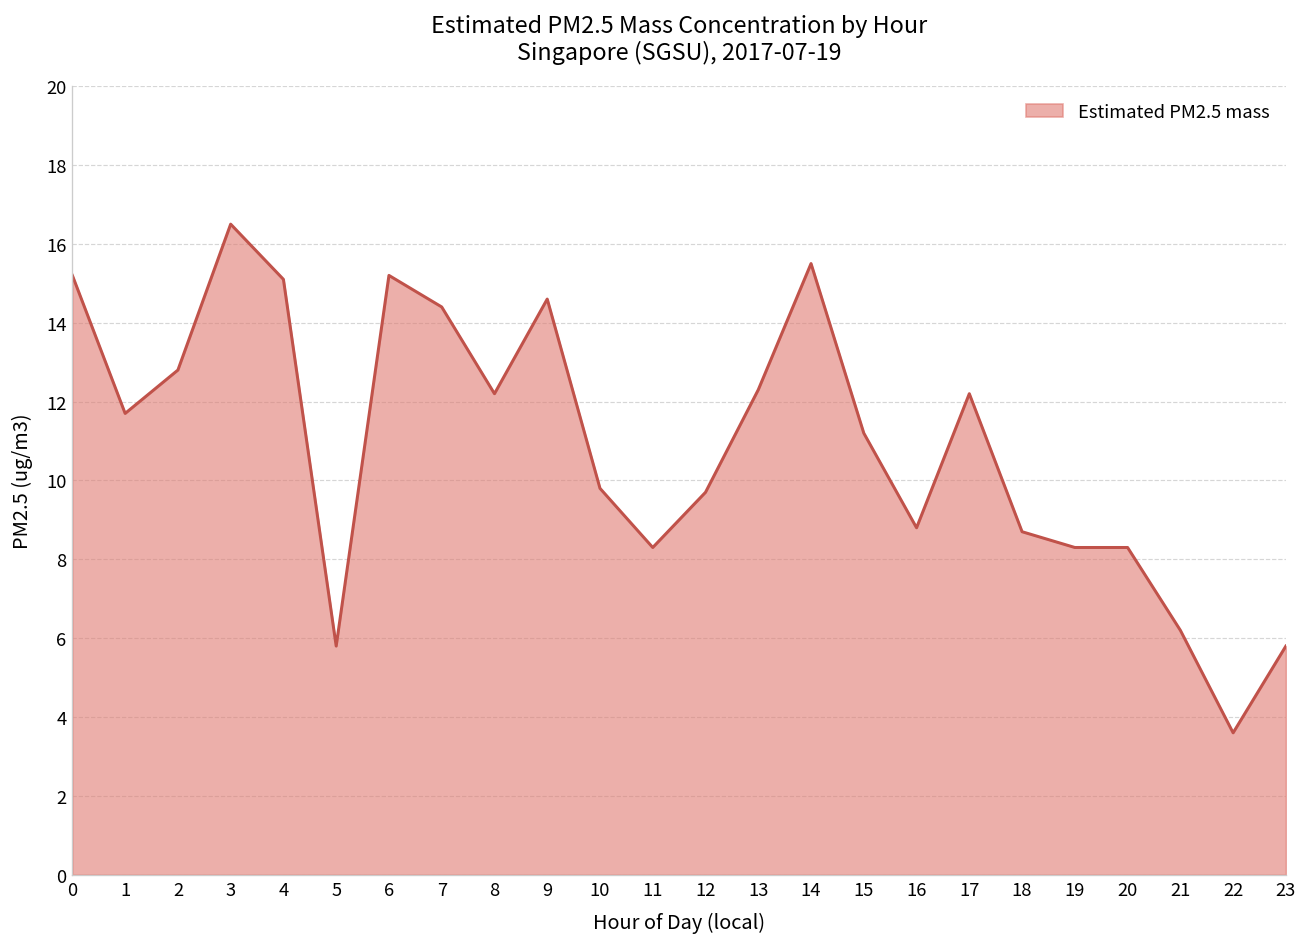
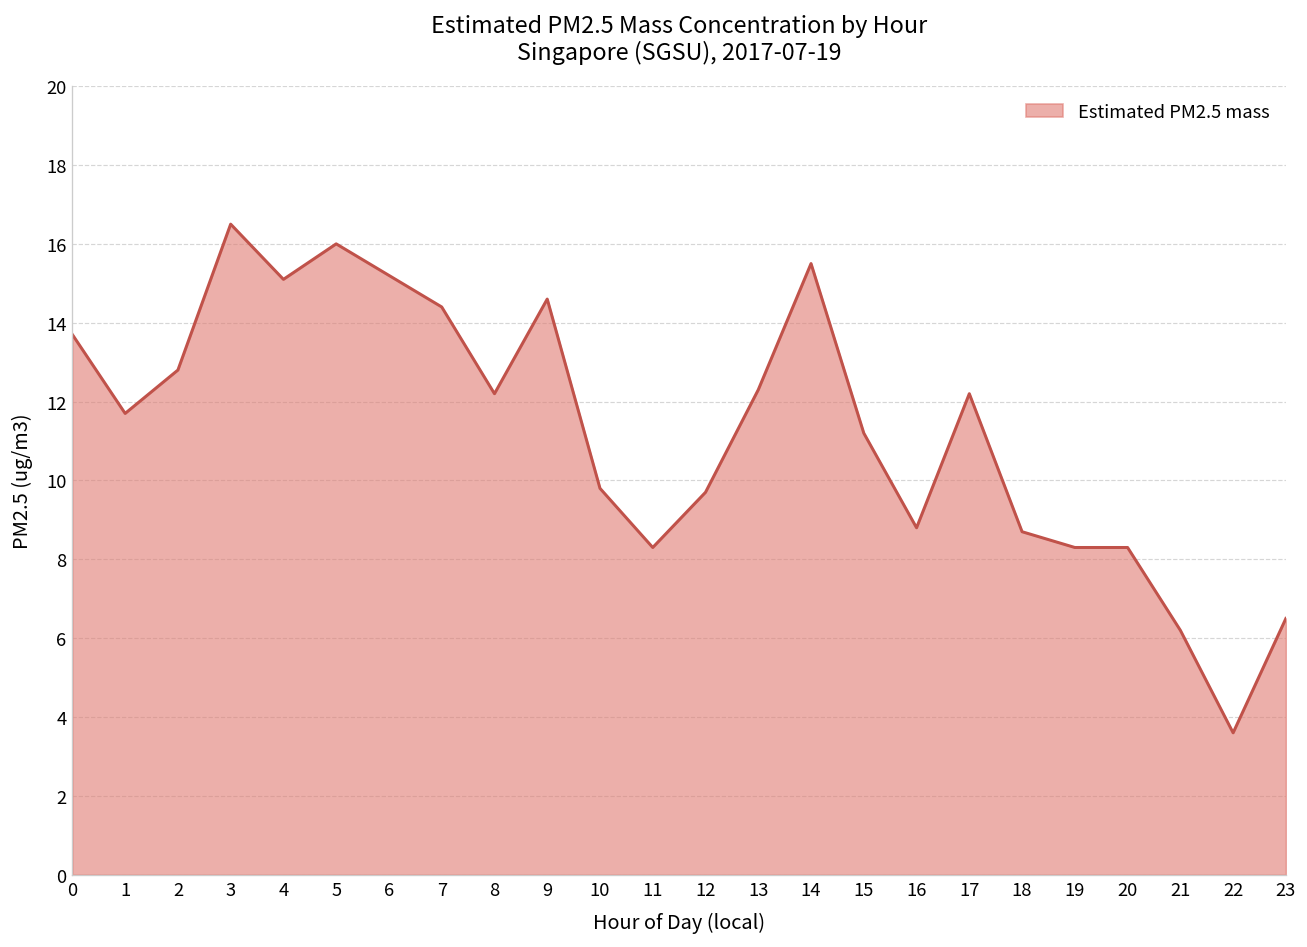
0: 15.2 -> 13.7
5: 5.8 -> 16.0
23: 5.8 -> 6.5
